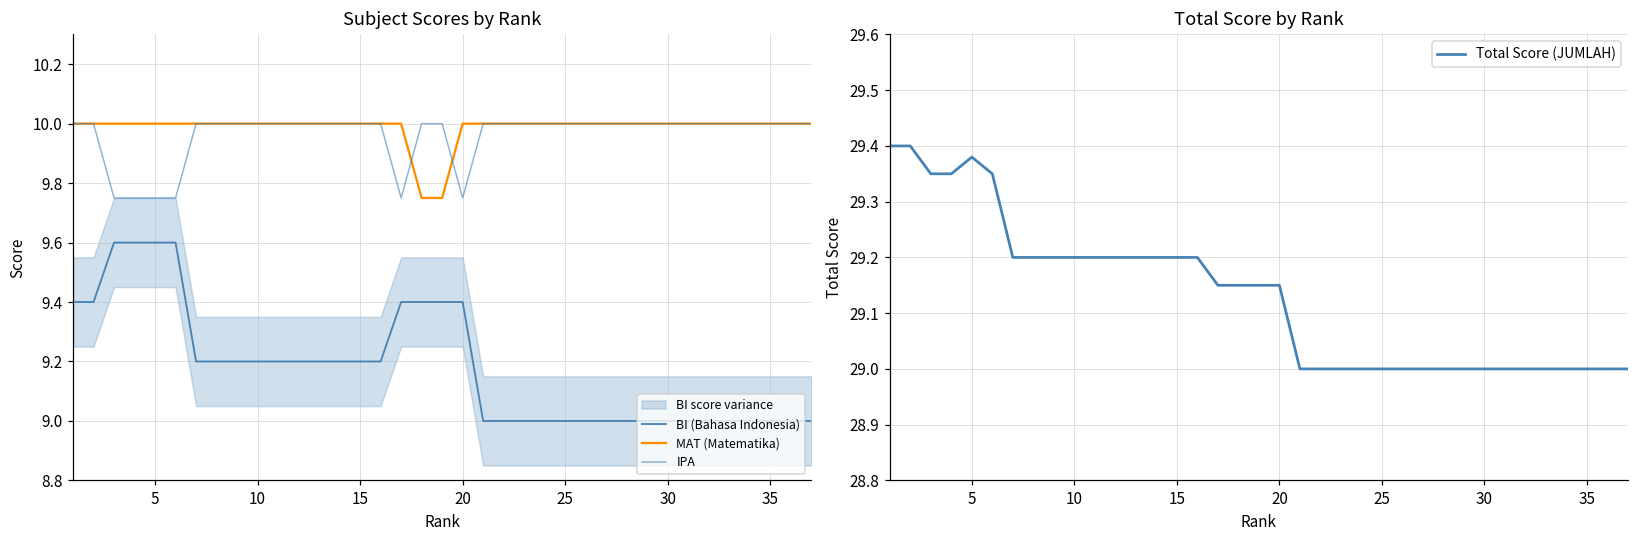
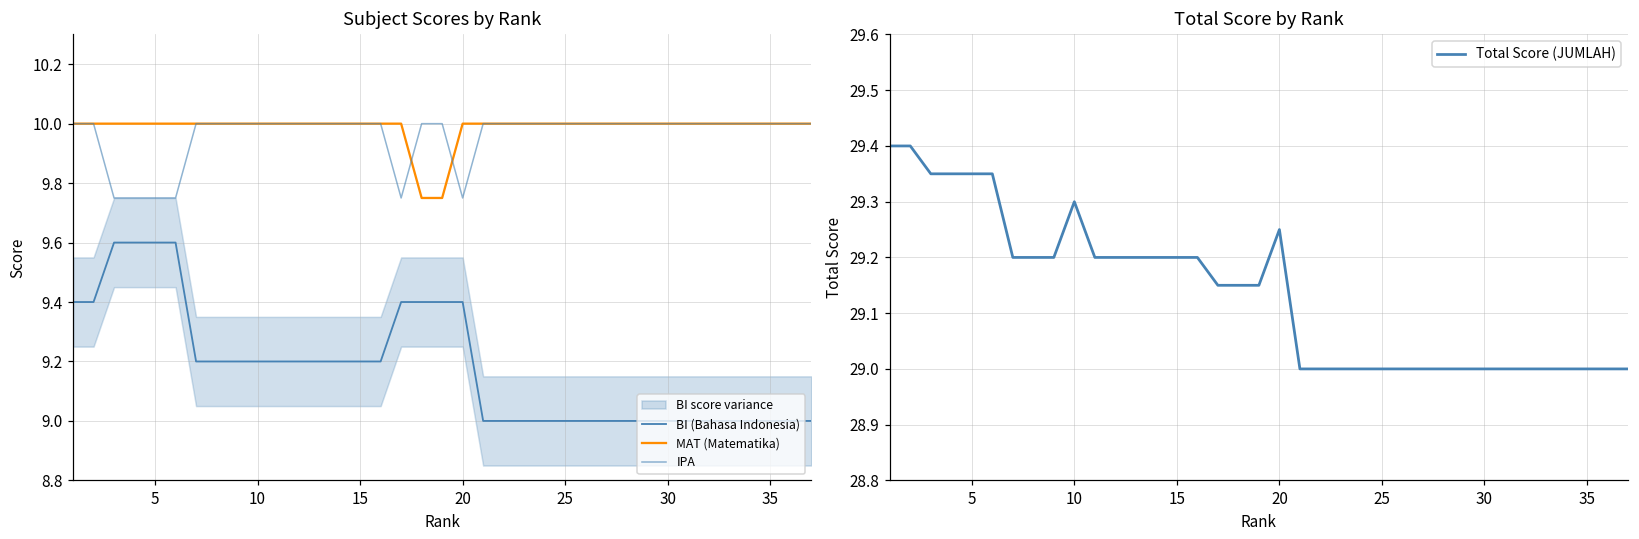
Total Score by Rank, 5: 29.38 -> 29.35
Total Score by Rank, 10: 29.2 -> 29.3
Total Score by Rank, 20: 29.15 -> 29.25
